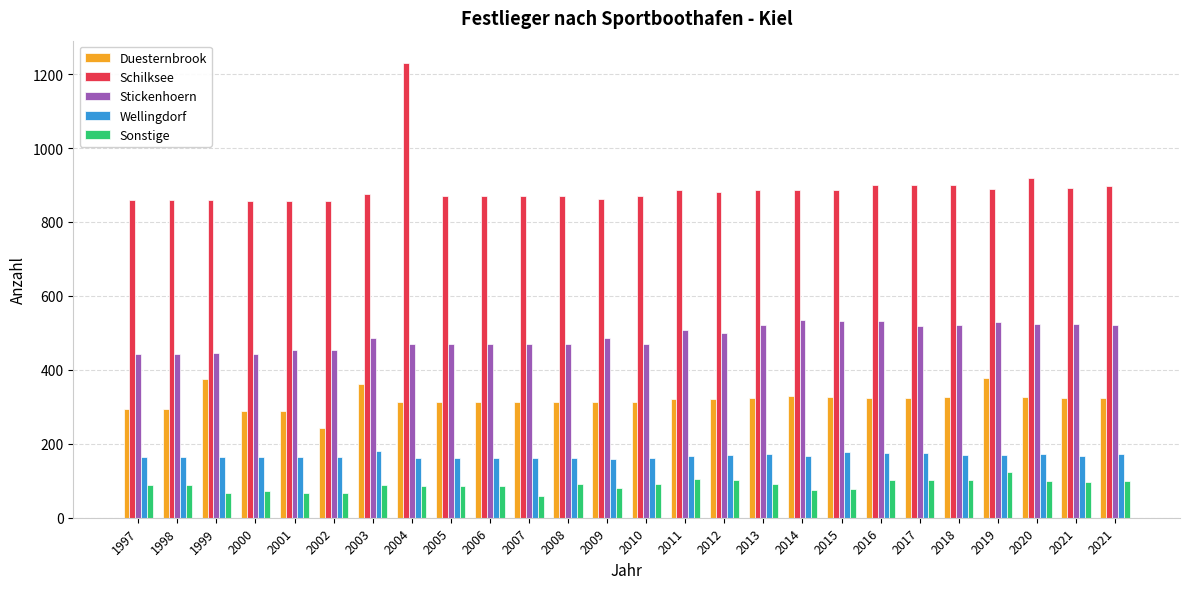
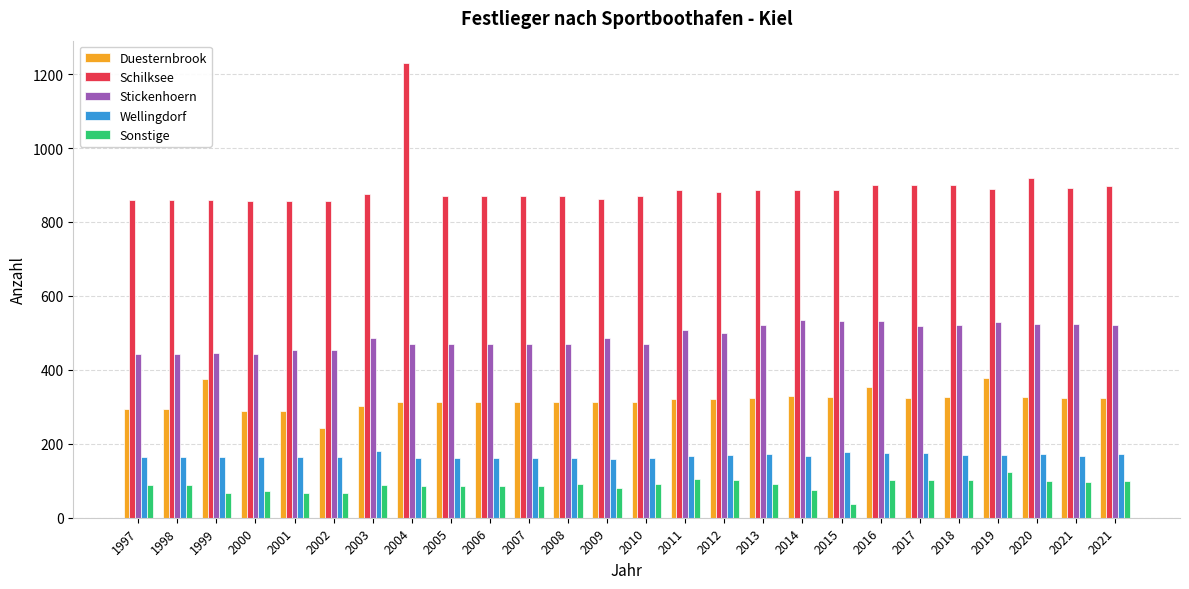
Duesternbrook, 2003: 360 -> 300
Sonstige, 2007: 60 -> 90
Sonstige, 2015: 80 -> 40
Duesternbrook, 2016: 320 -> 350
